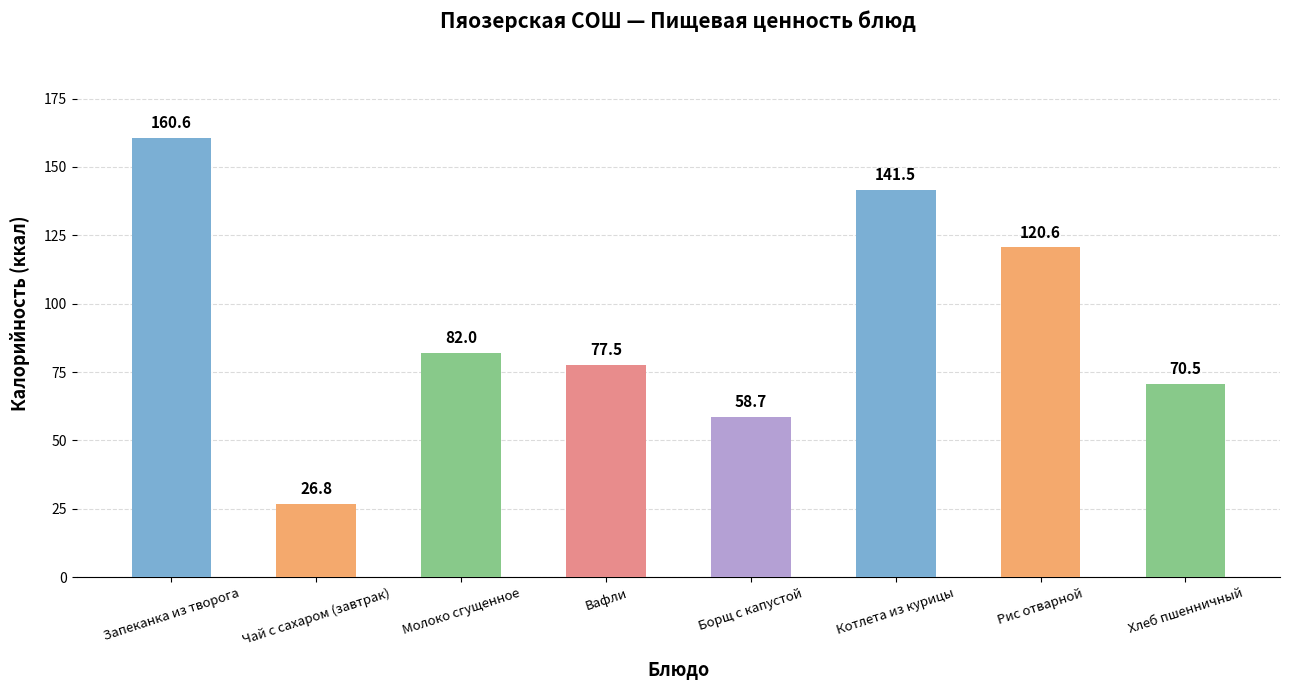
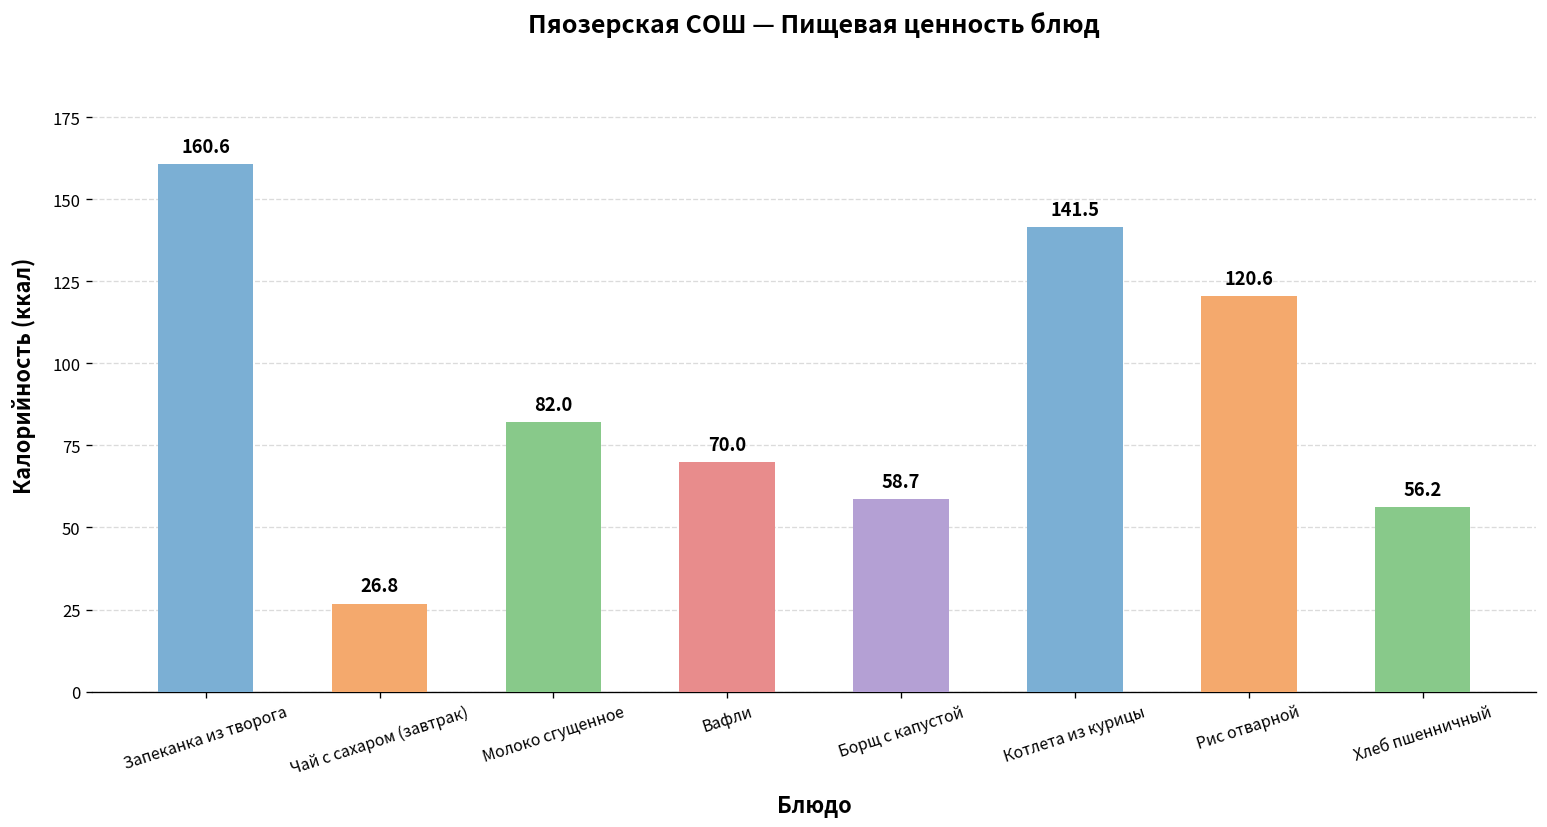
Вафли: 77.5 -> 70.0
Хлеб пшенничный: 70.5 -> 56.2
